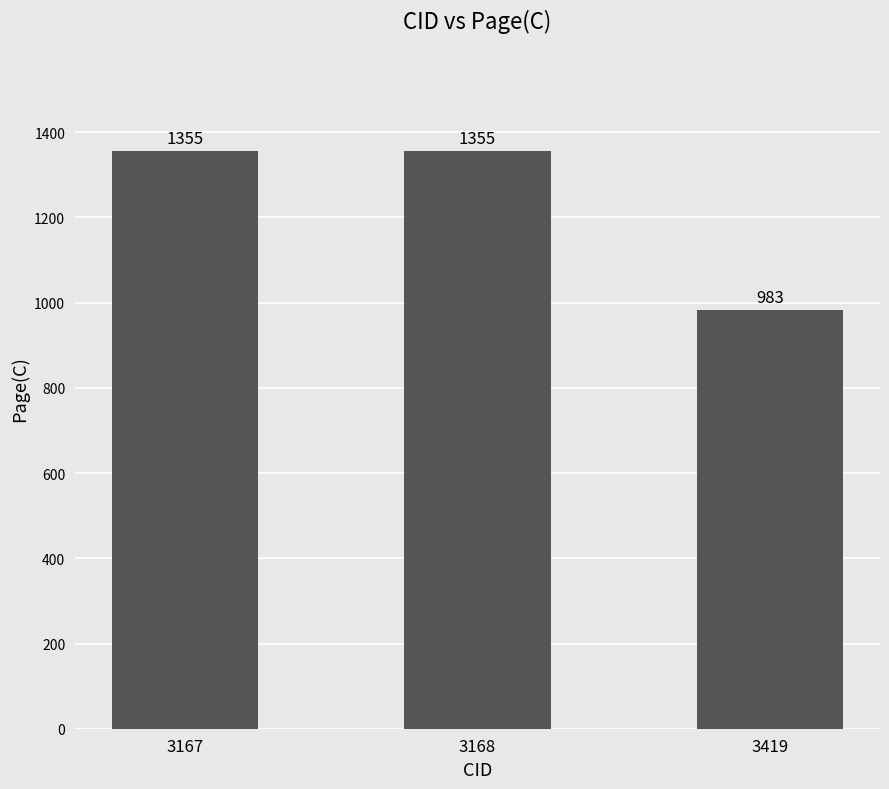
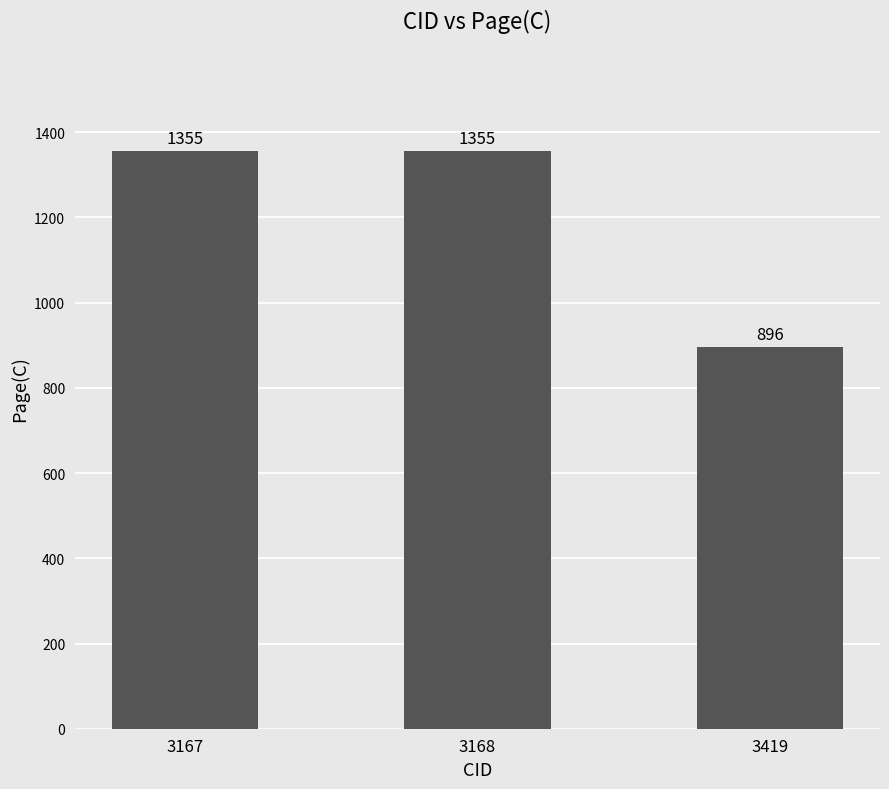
3419: 983 -> 896
